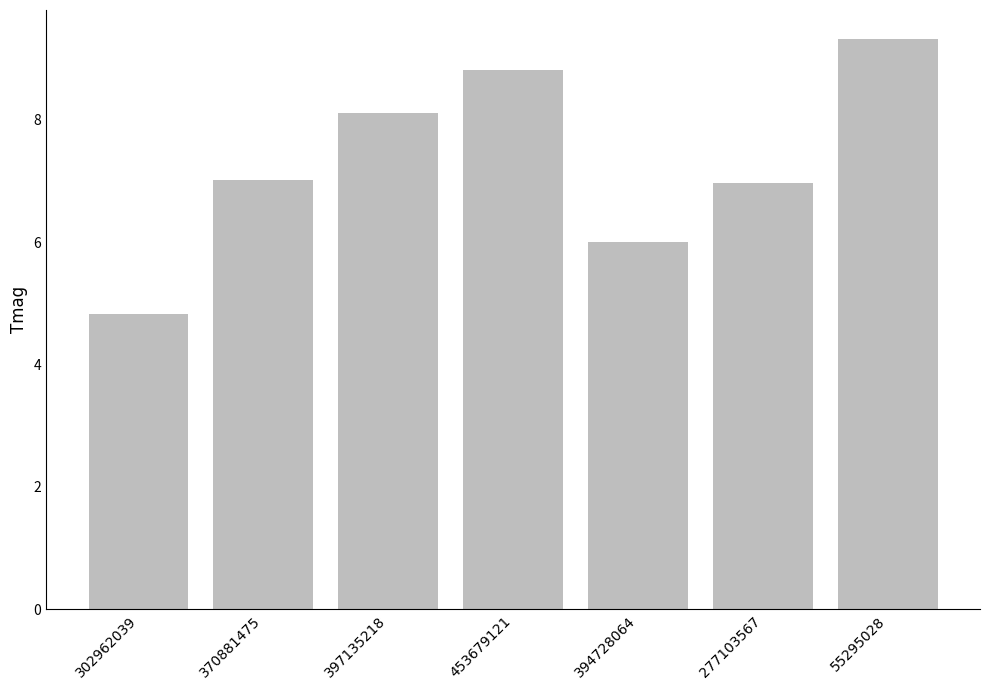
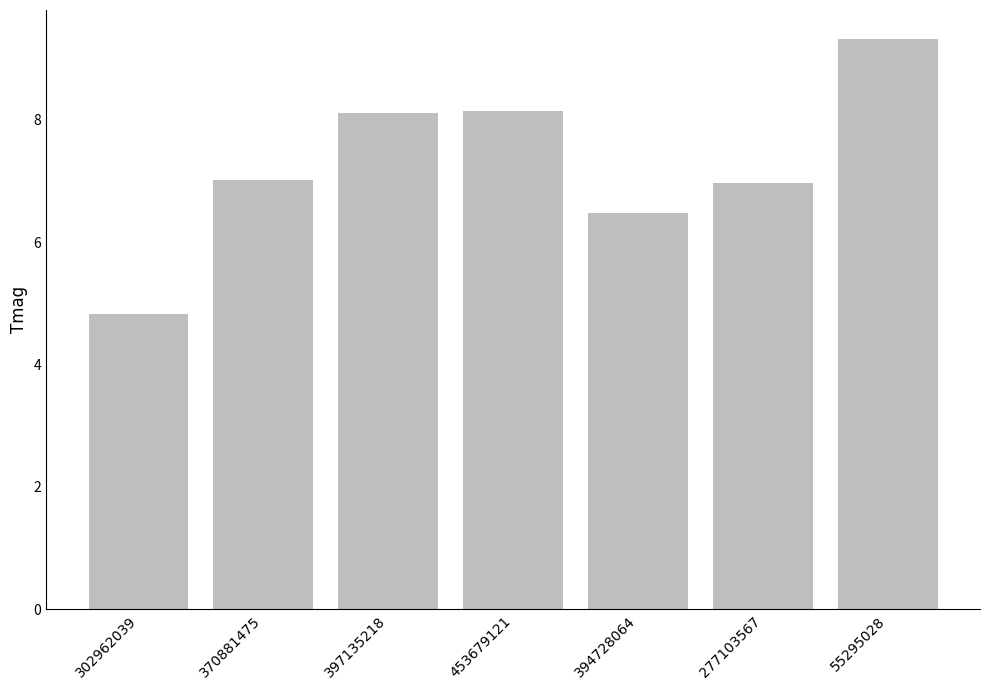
453679121: 8.8 -> 8.2
394728064: 6.0 -> 6.5
